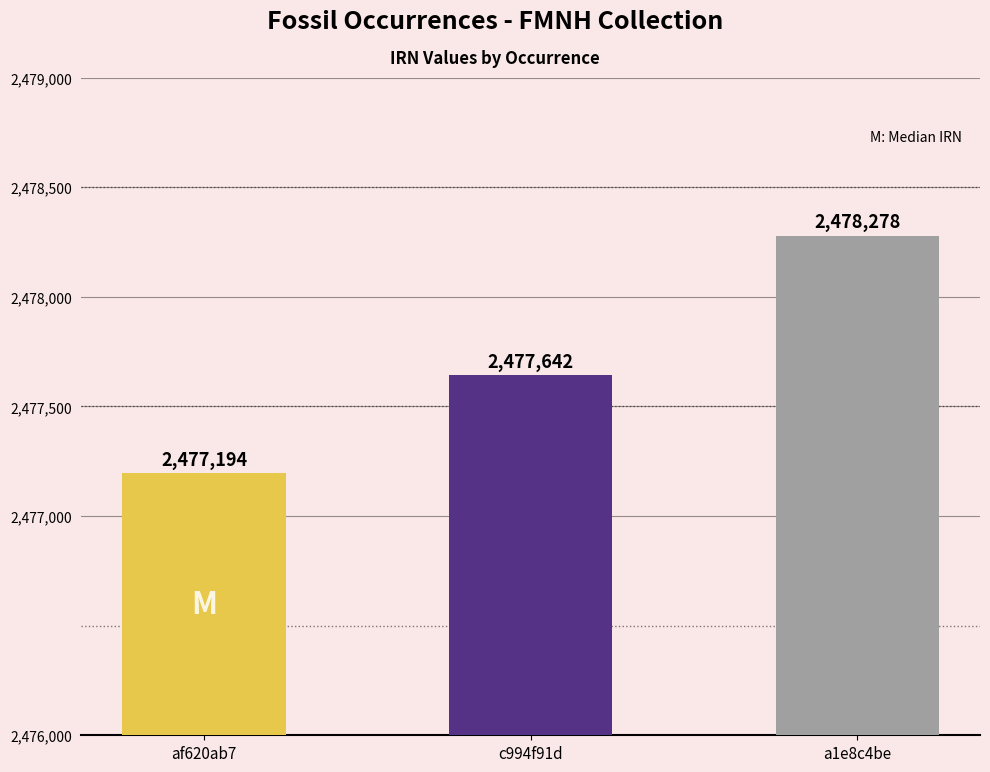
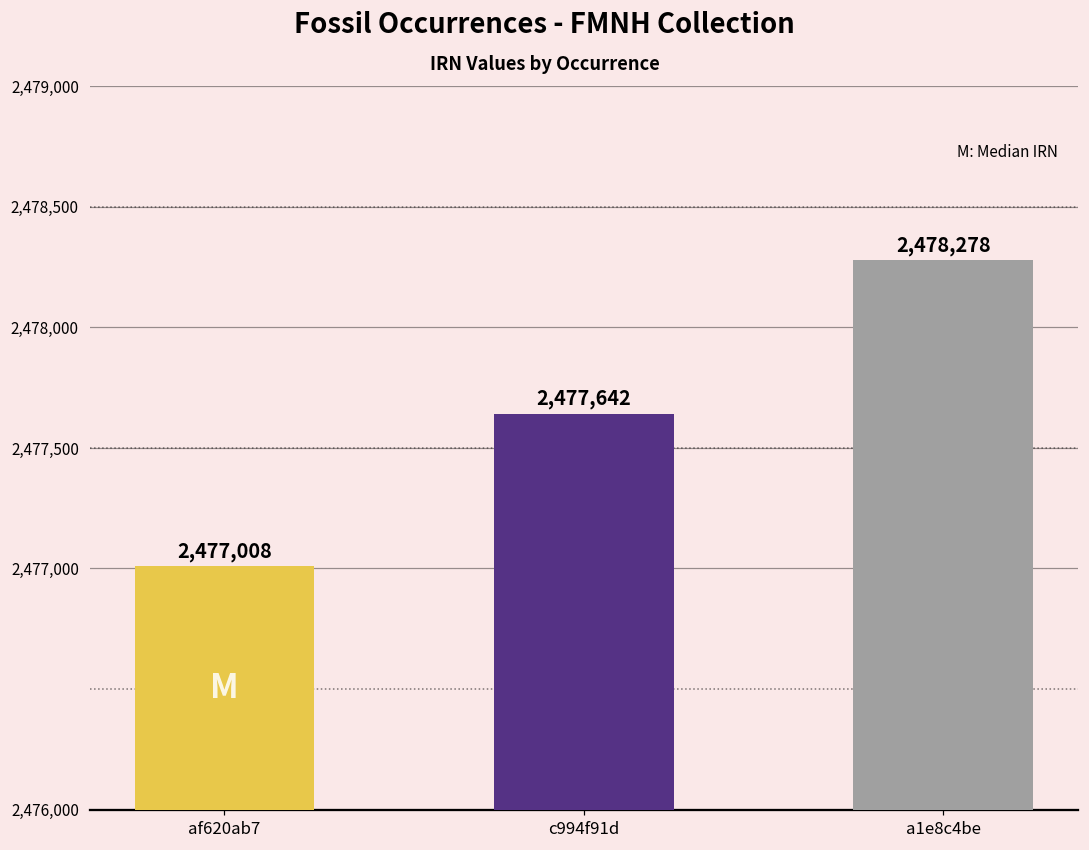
af620ab7: 2,477,194 -> 2,477,008
